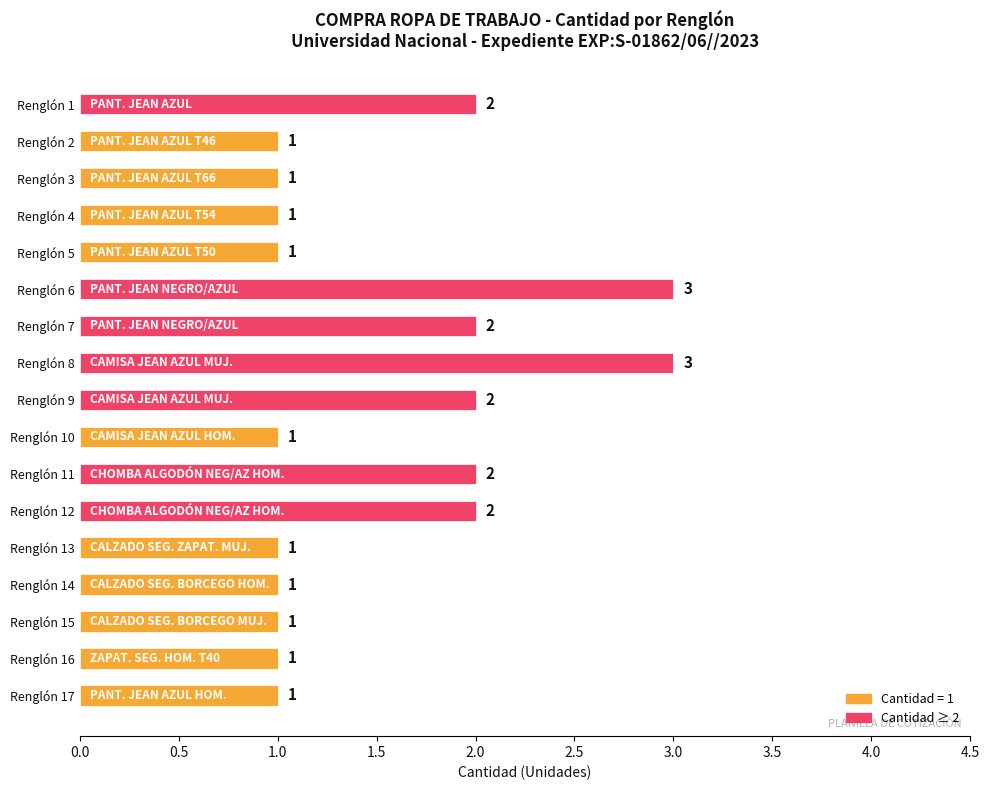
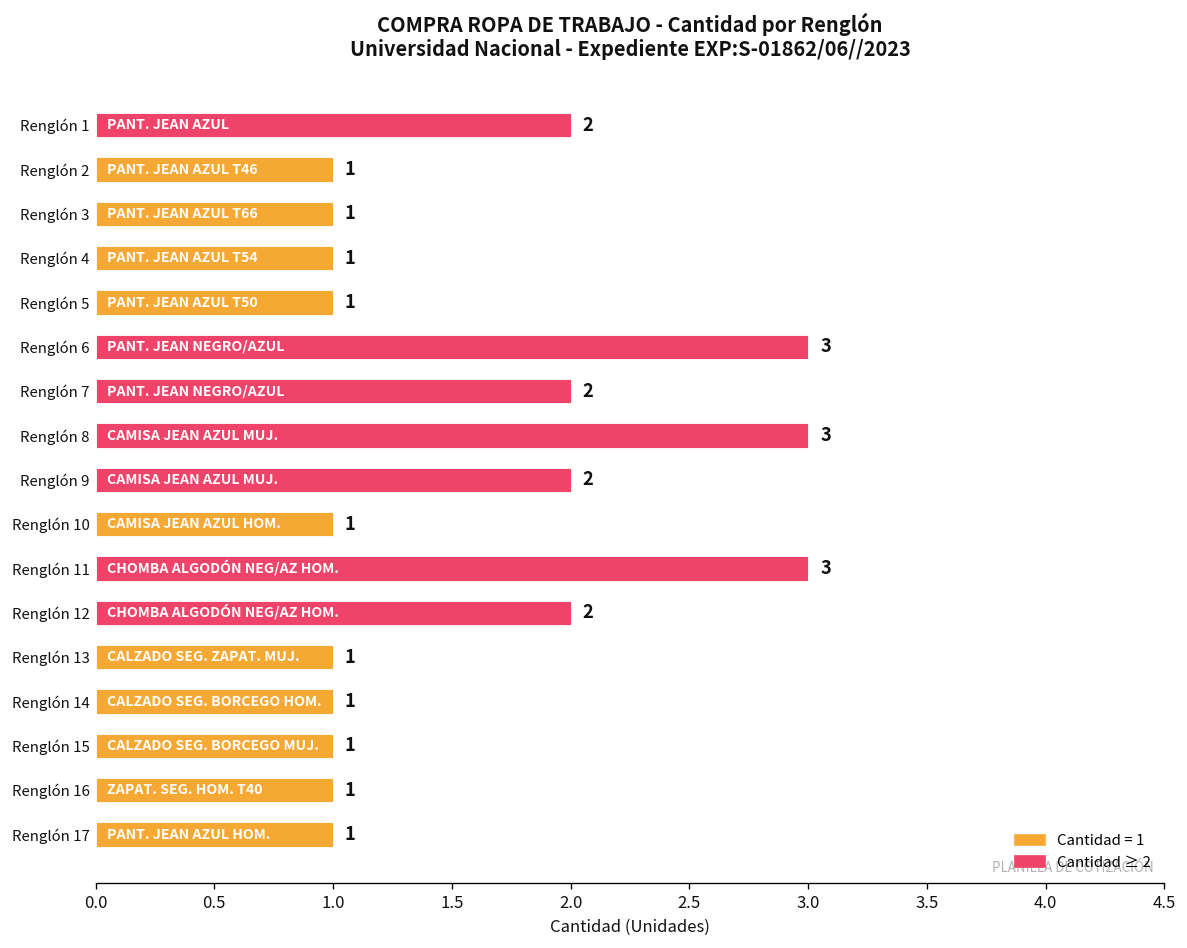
Renglón 11: 2 -> 3
